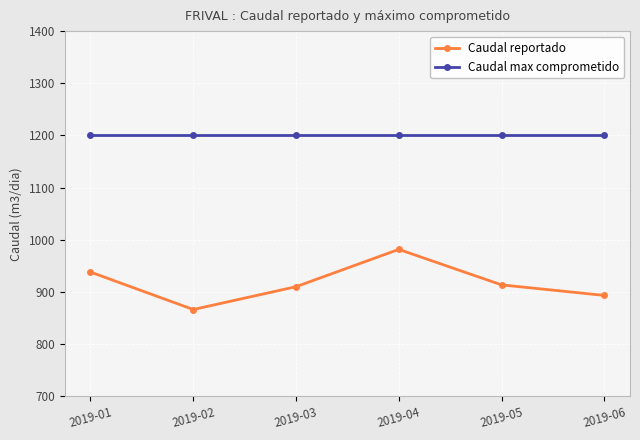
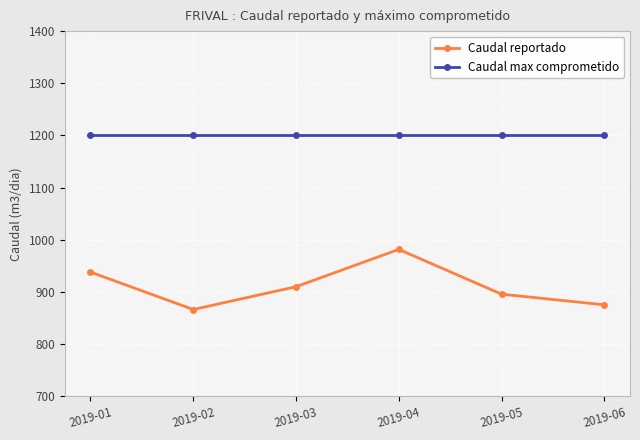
Caudal reportado, 2019-05: 910 -> 900
Caudal reportado, 2019-06: 890 -> 880
